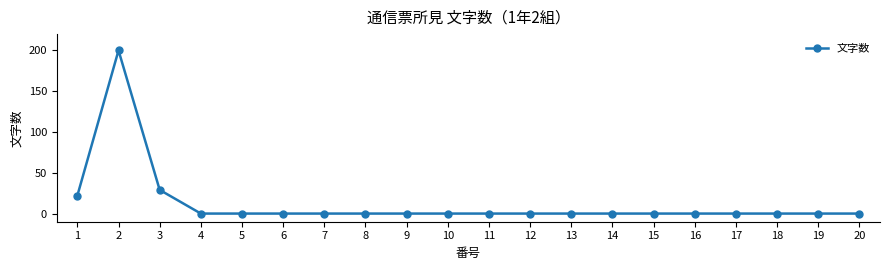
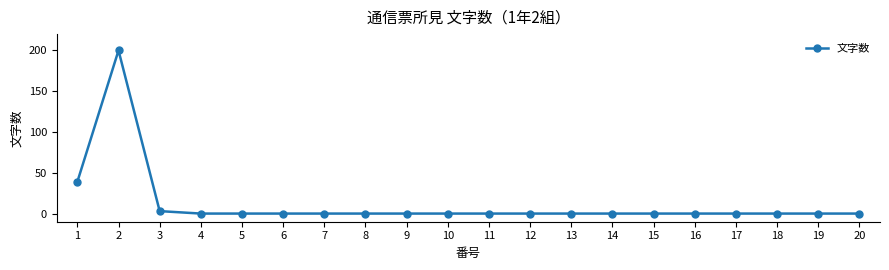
1: 20 -> 40
3: 30 -> 0
